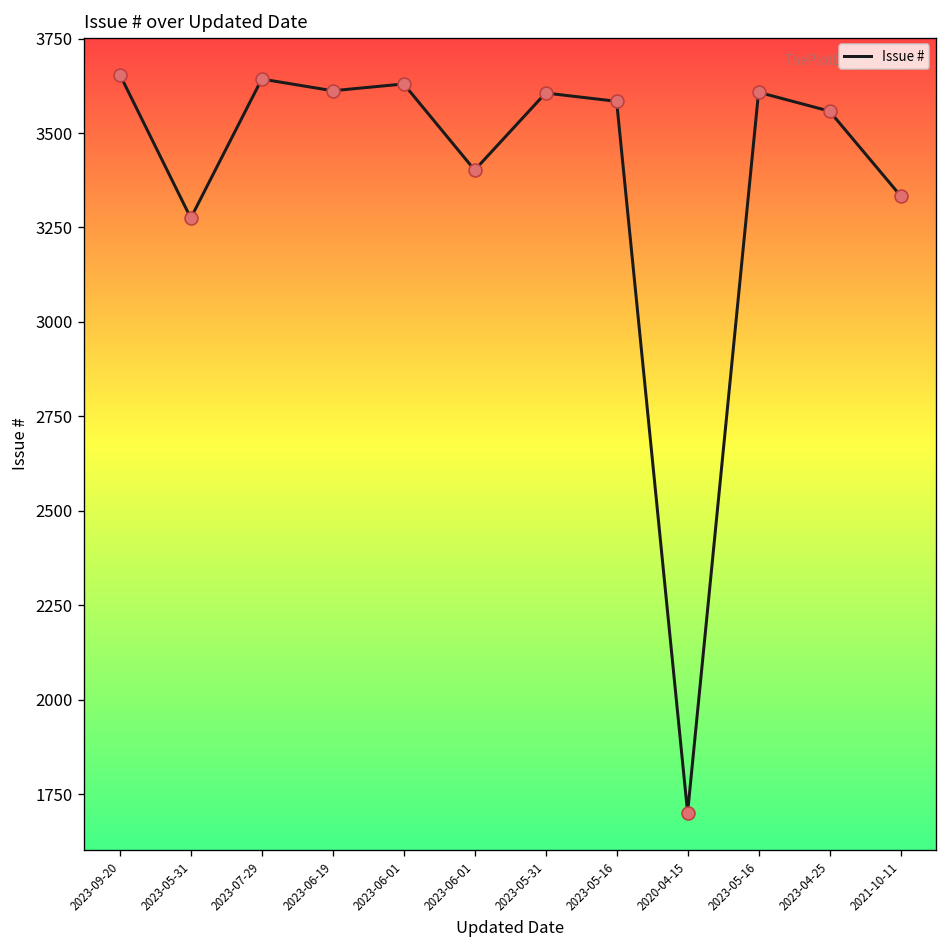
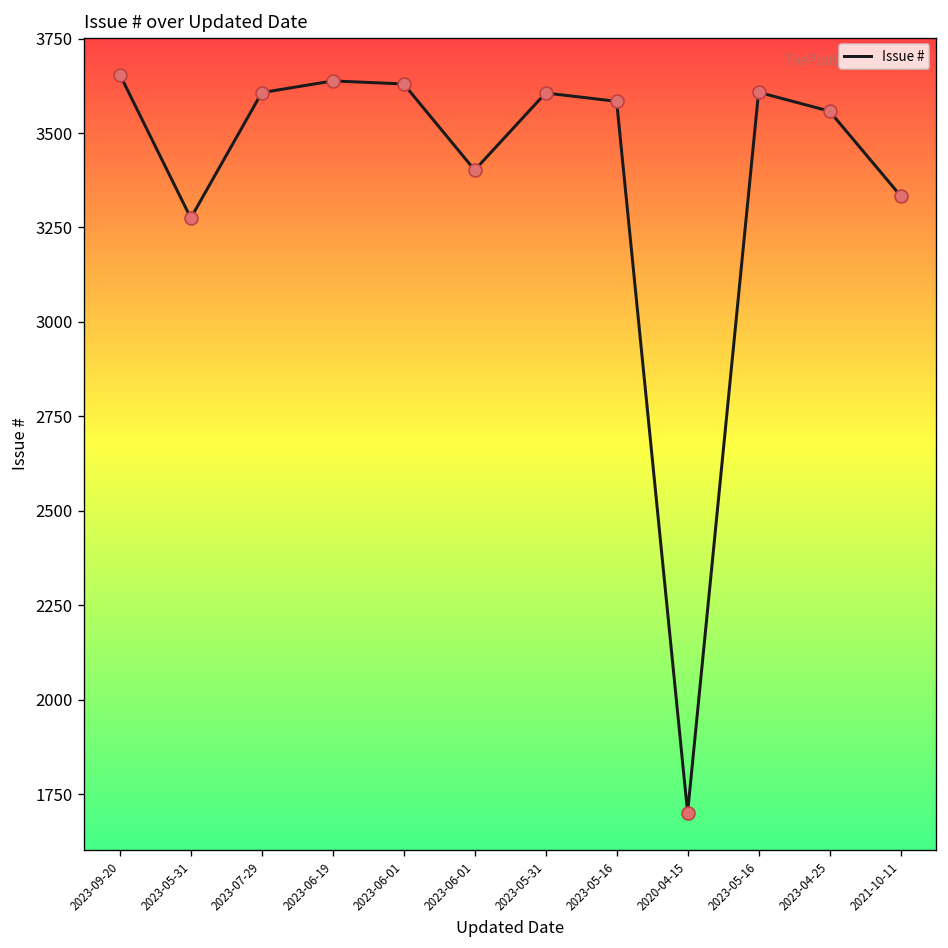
2023-07-29: 3640 -> 3610
2023-06-19: 3610 -> 3640
